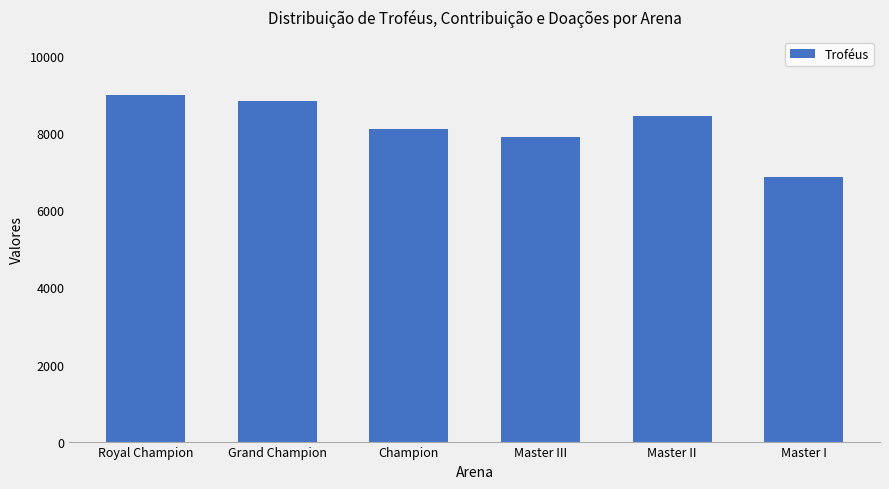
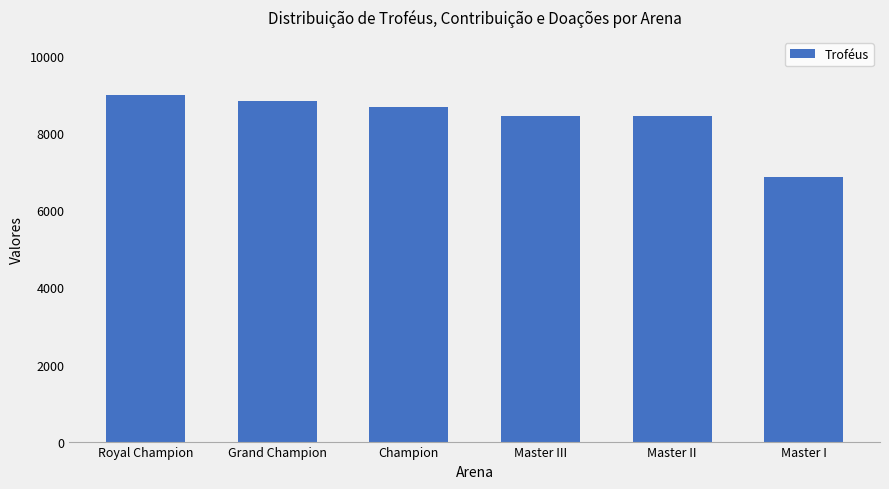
Champion: 8100 -> 8700
Master III: 7900 -> 8500
